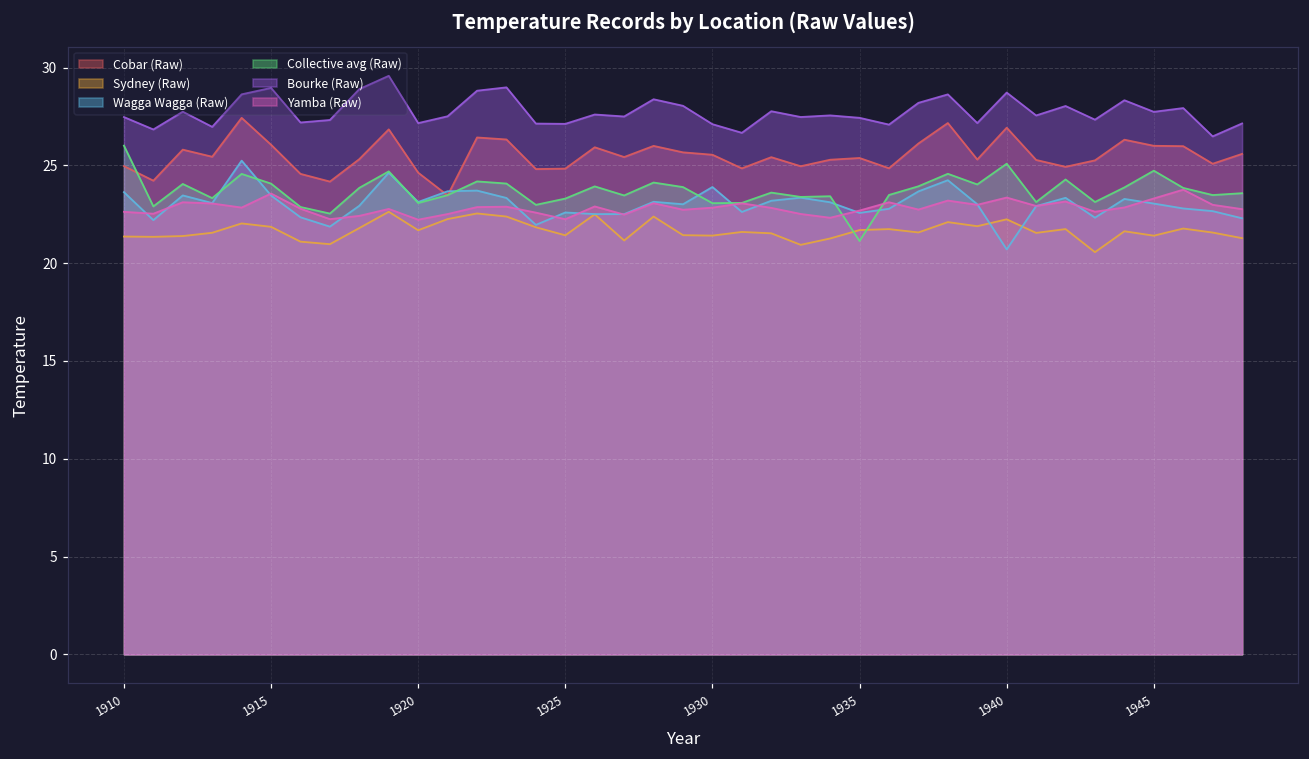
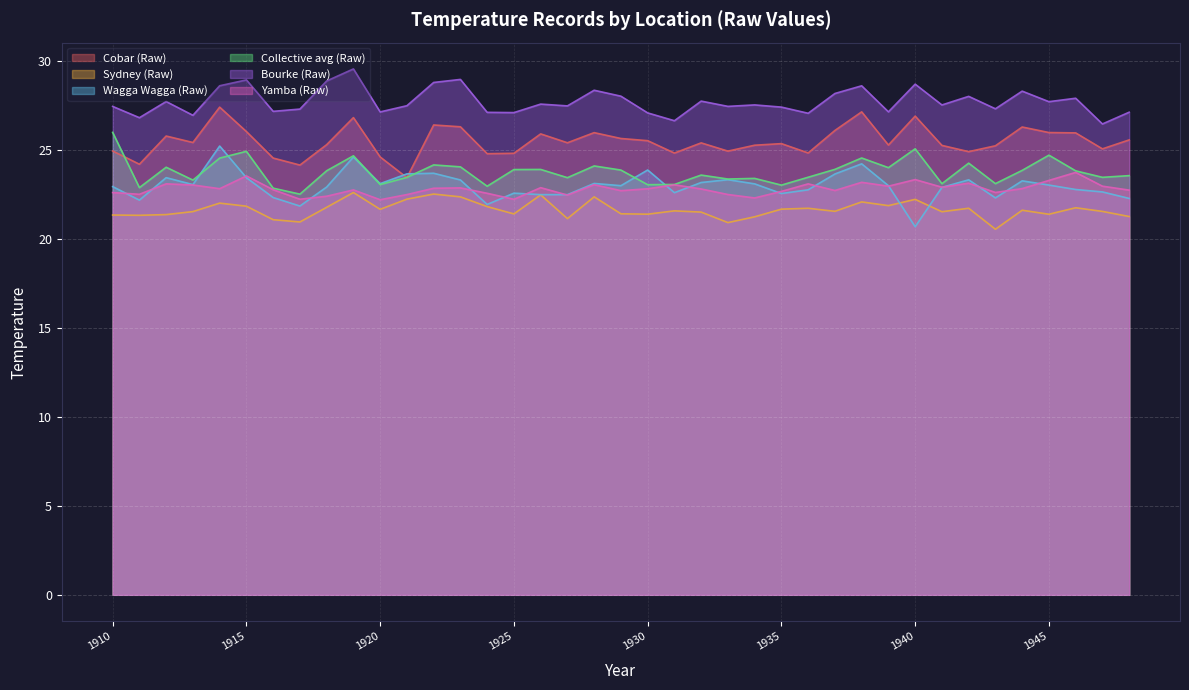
Wagga Wagga (Raw), 1910: 23.6 -> 23.0
Collective avg (Raw), 1915: 24.1 -> 24.9
Collective avg (Raw), 1925: 23.3 -> 23.9
Collective avg (Raw), 1935: 21.1 -> 23.0
